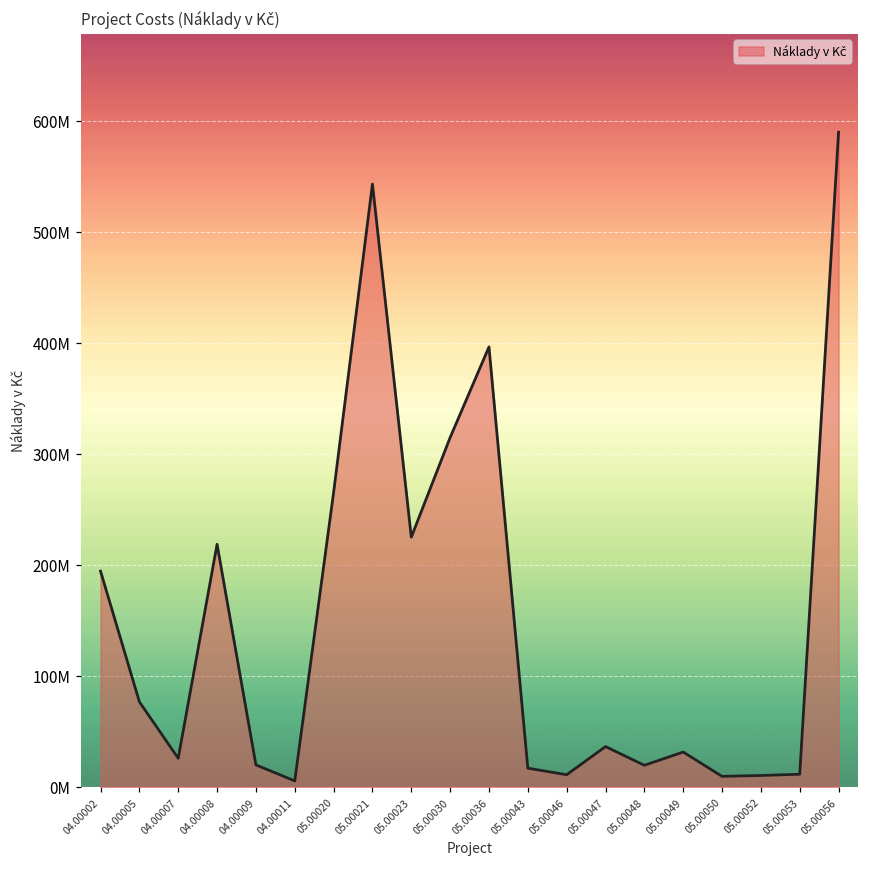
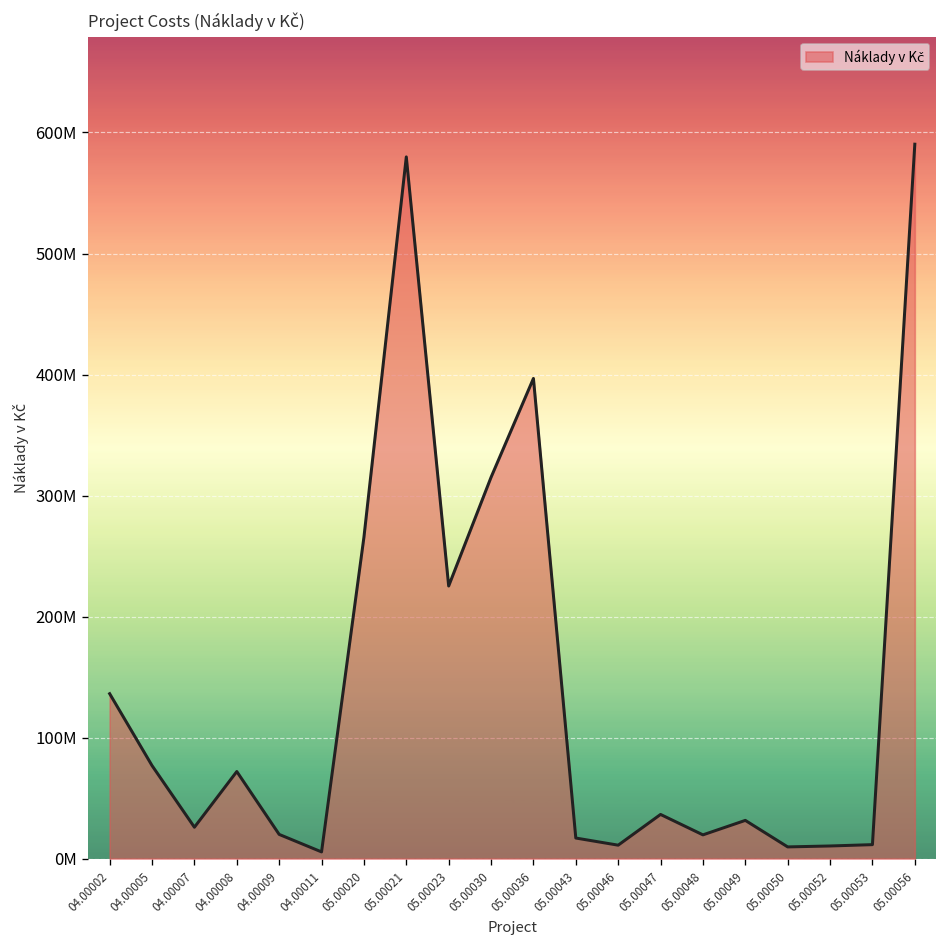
04.00002: 195000000 -> 136000000
04.00008: 219000000 -> 72000000
05.00021: 544000000 -> 580000000
